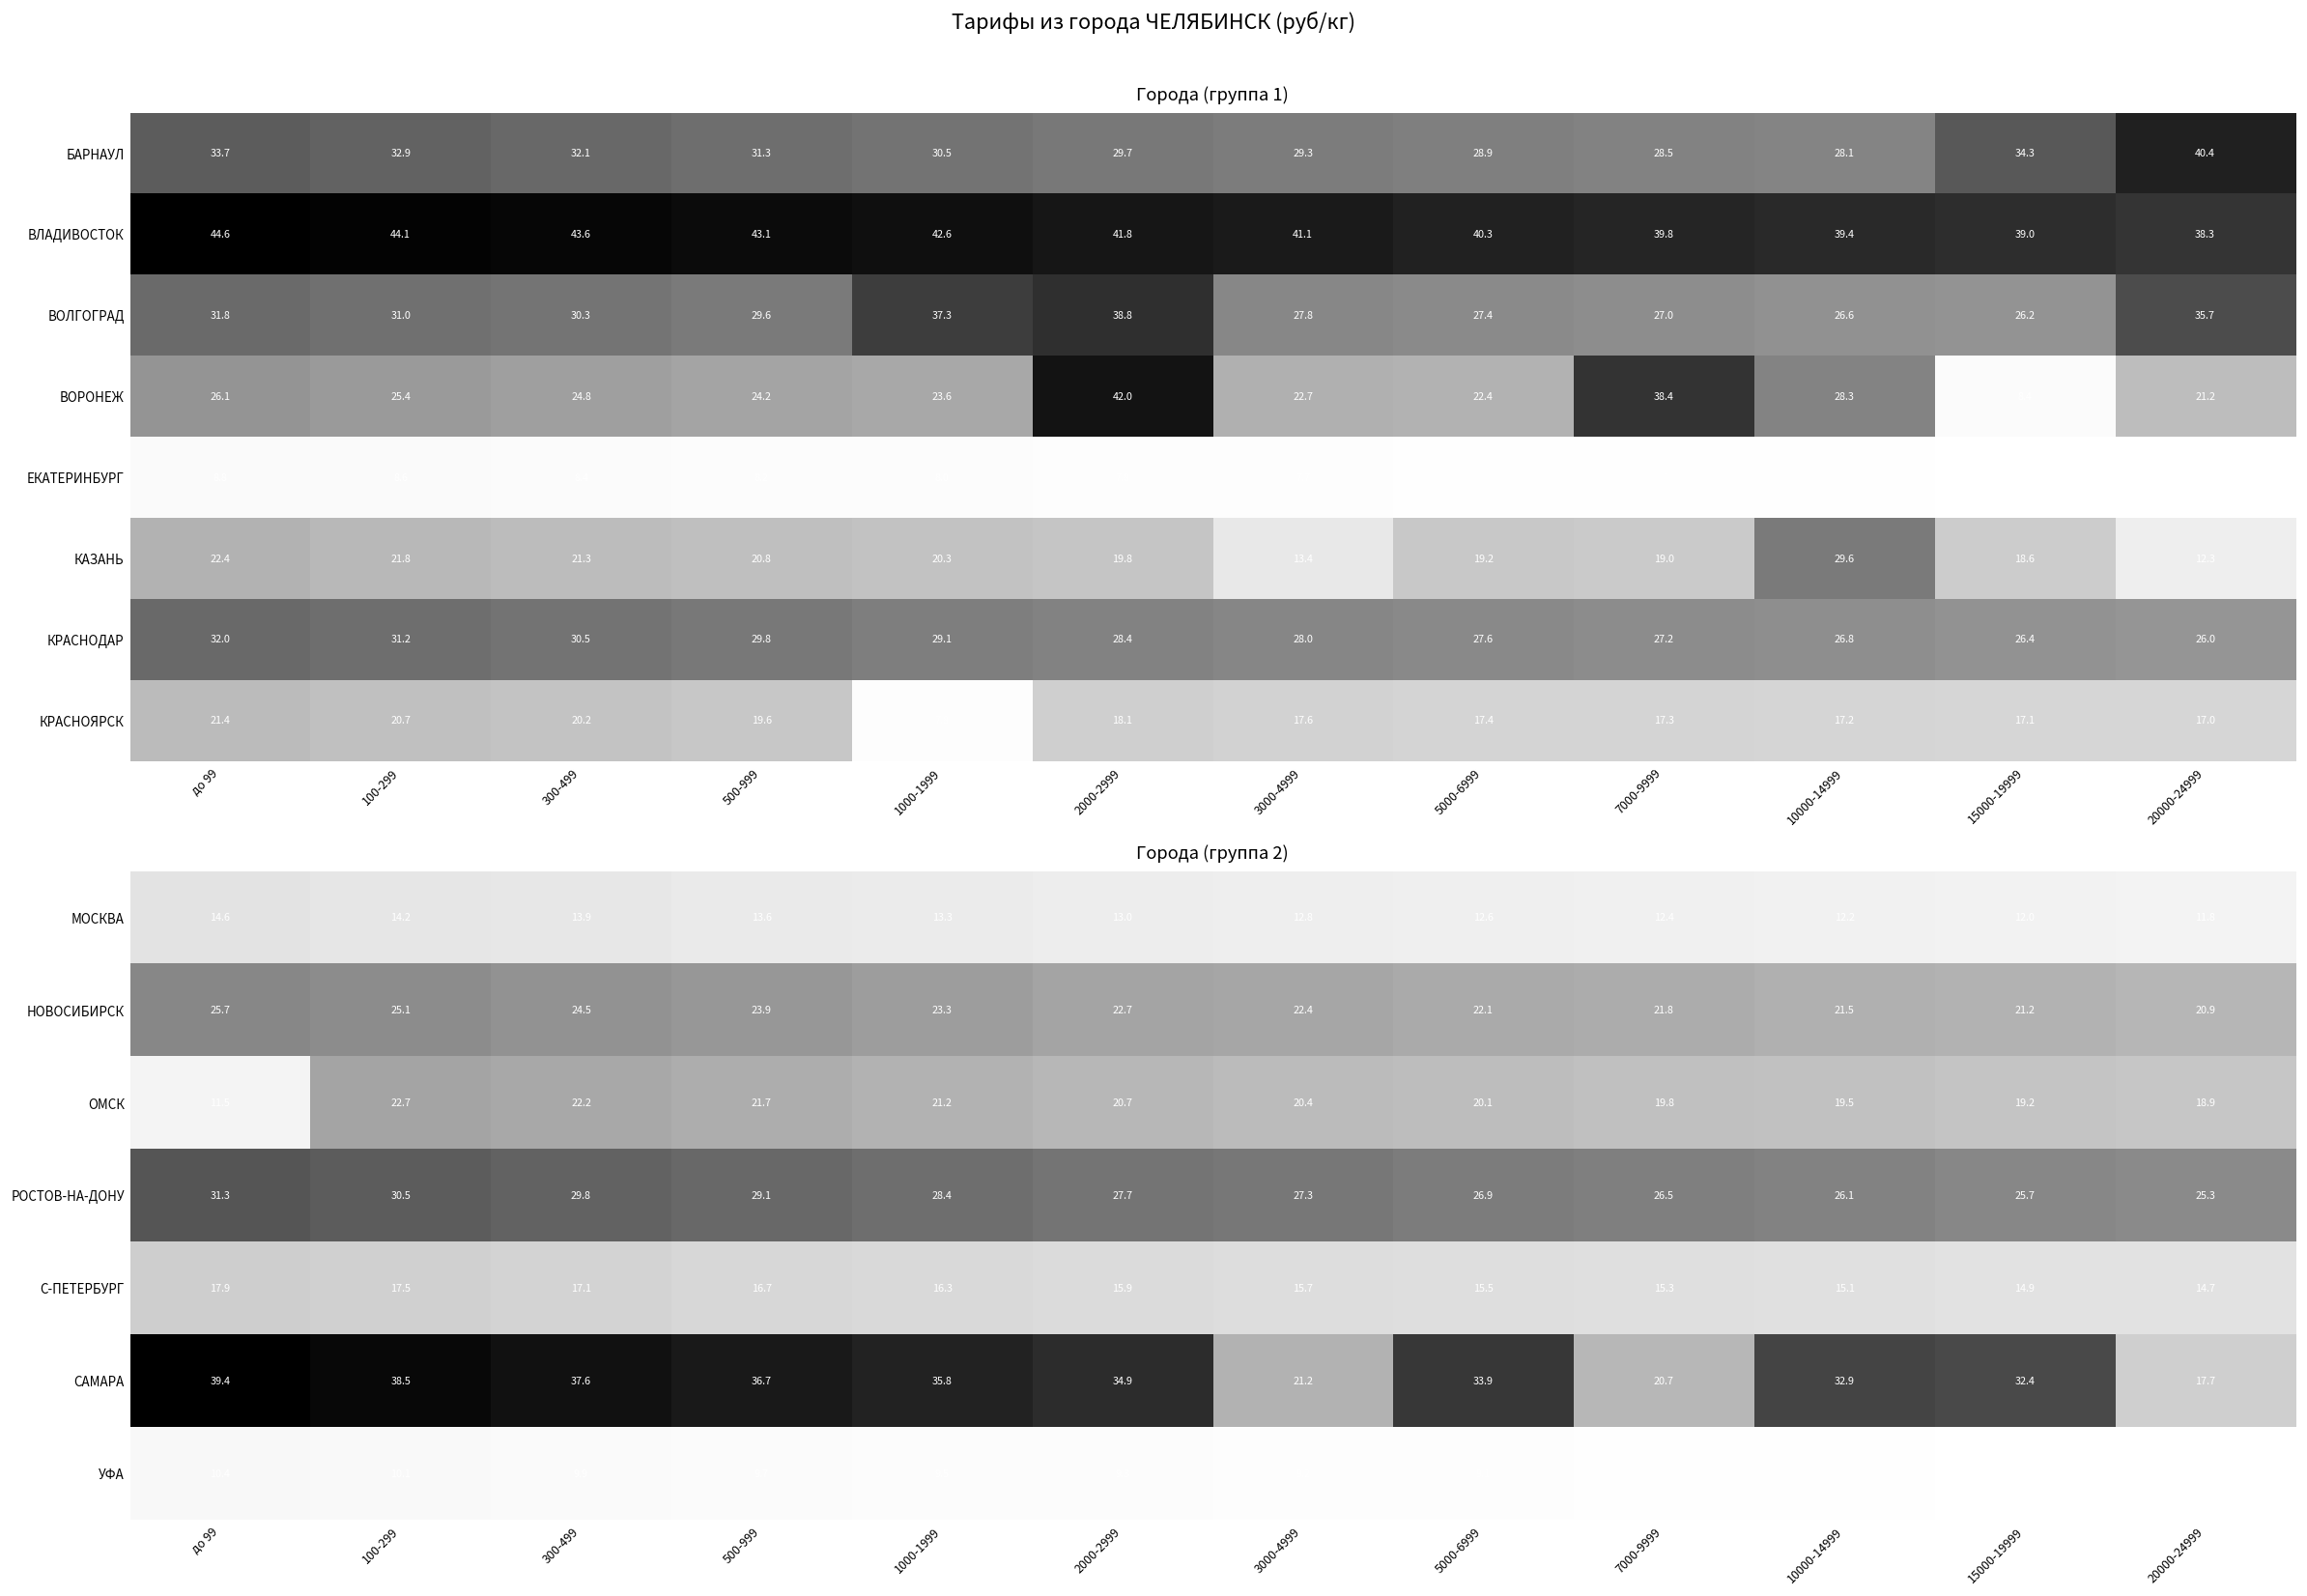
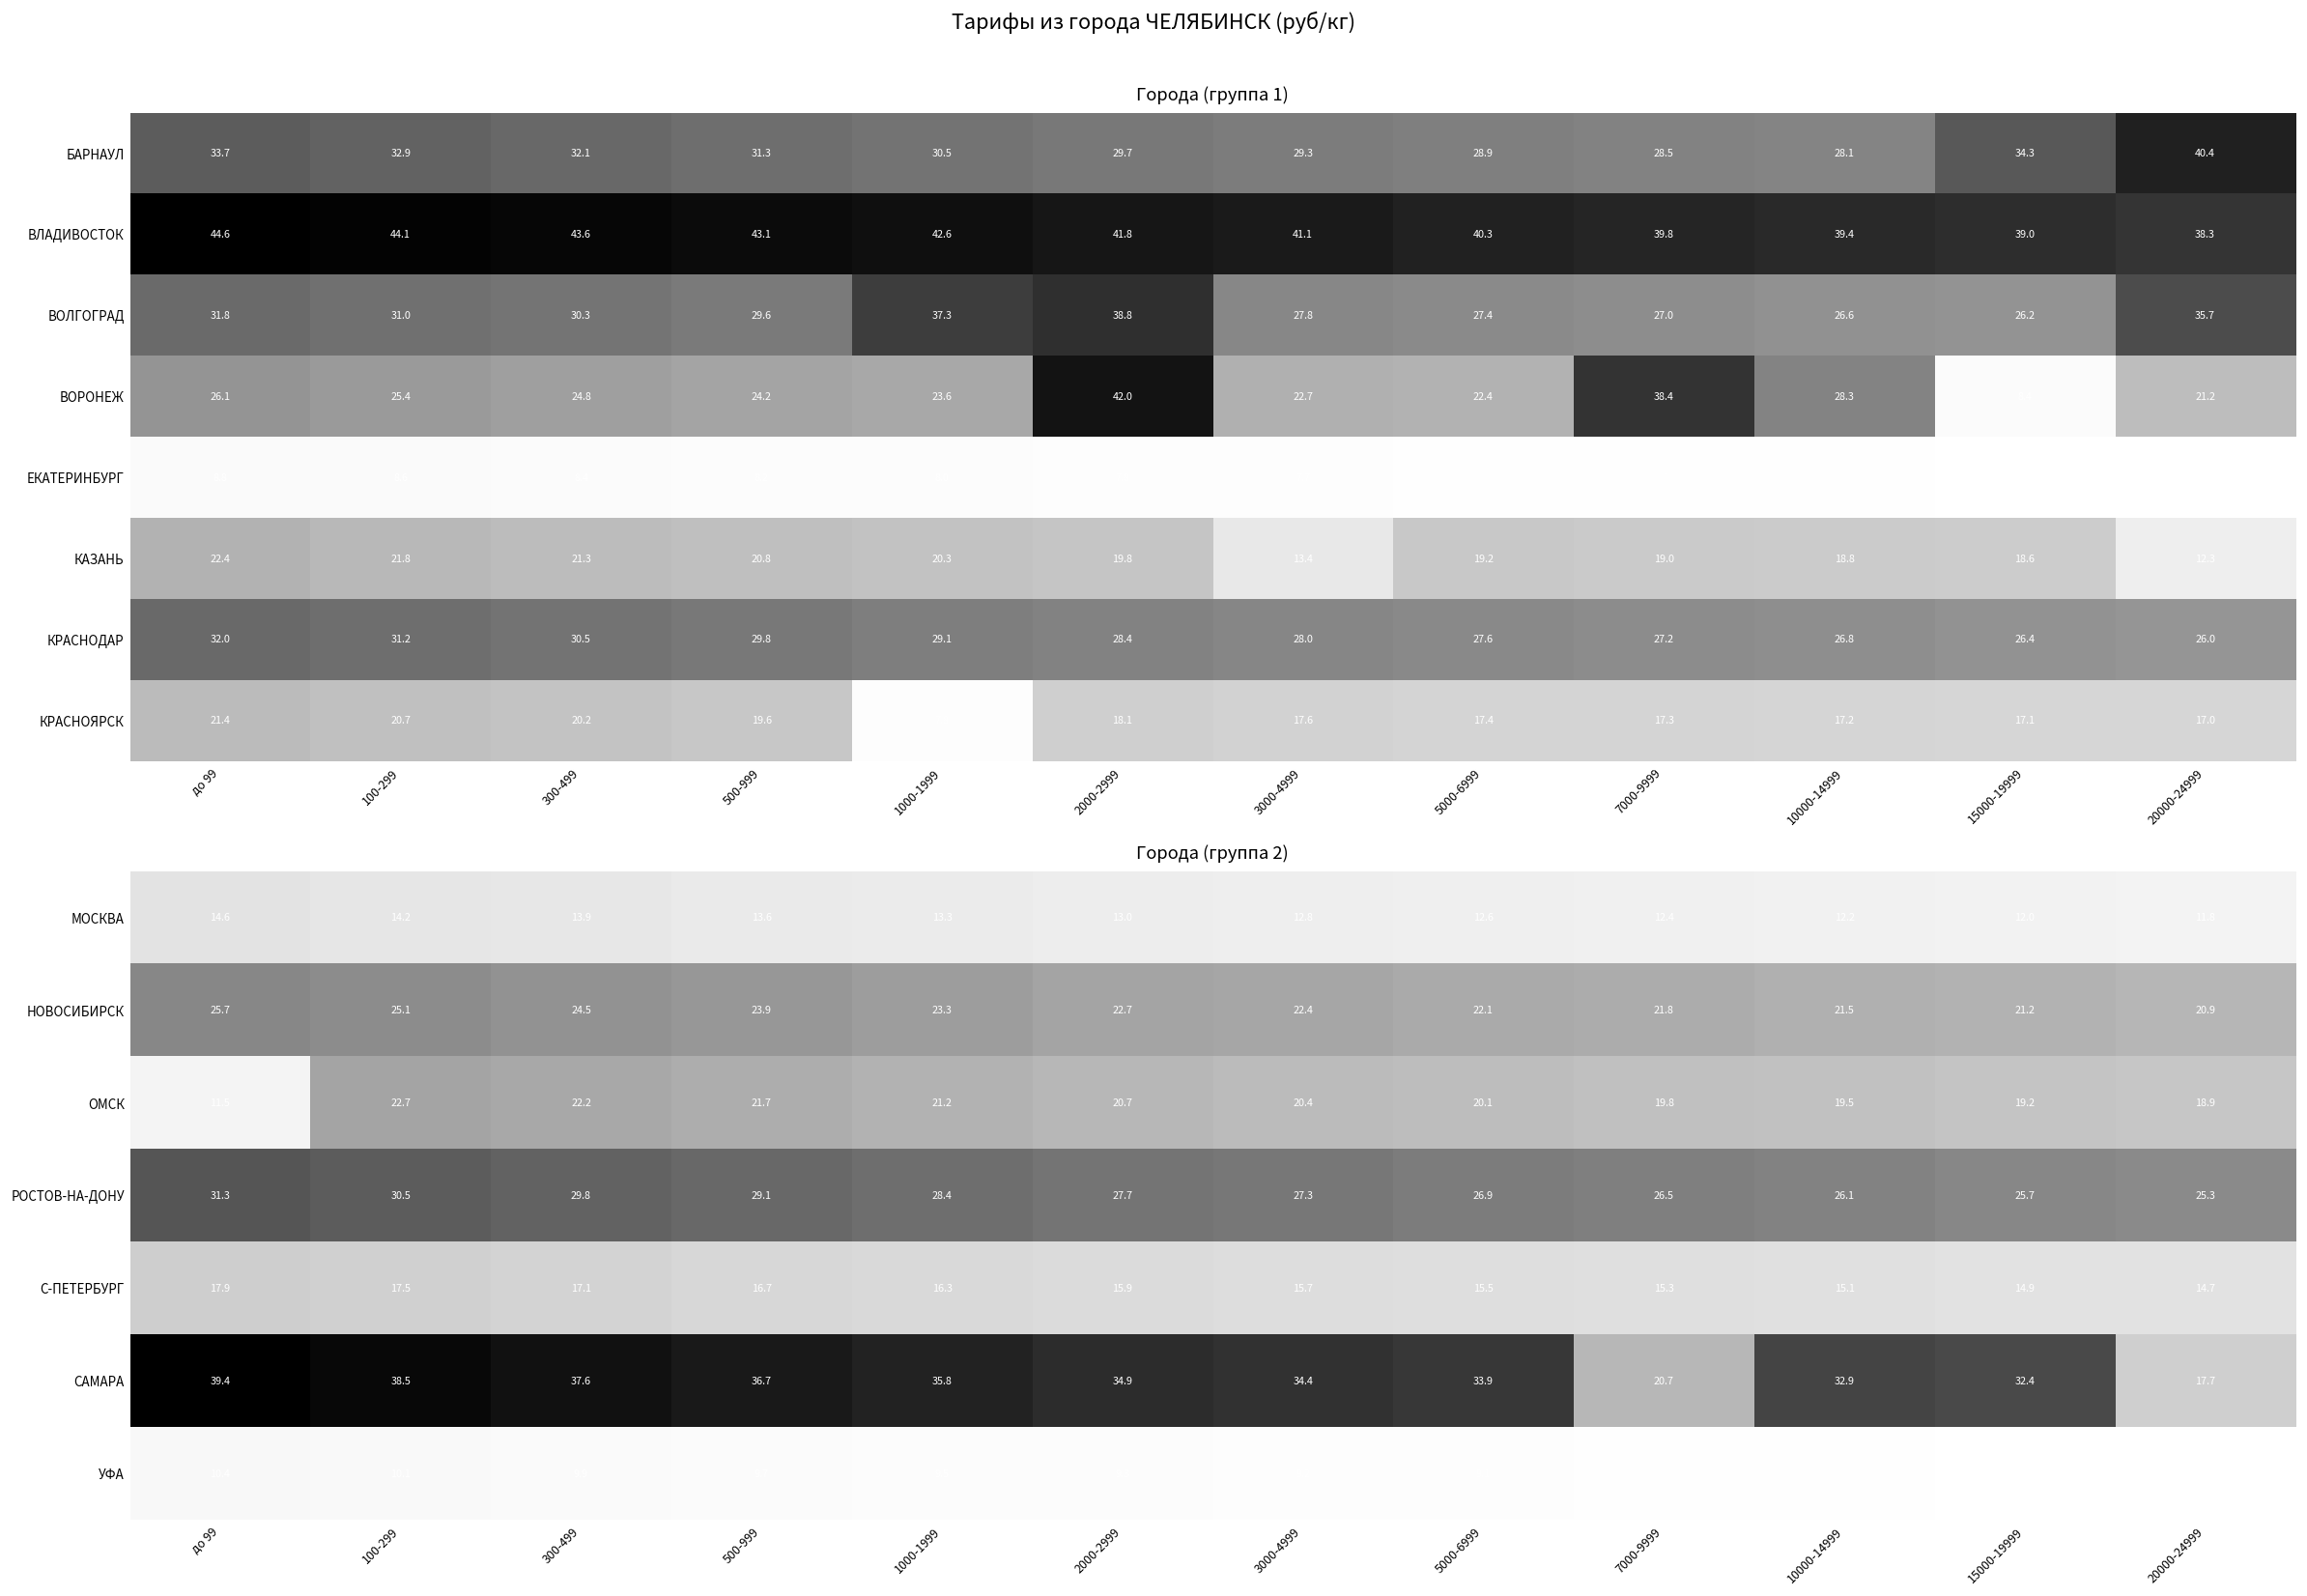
Города (группа 1), КАЗАНЬ, 10000-14999: 29.6 -> 18.8
Города (группа 2), САМАРА, 3000-4999: 21.2 -> 34.4
